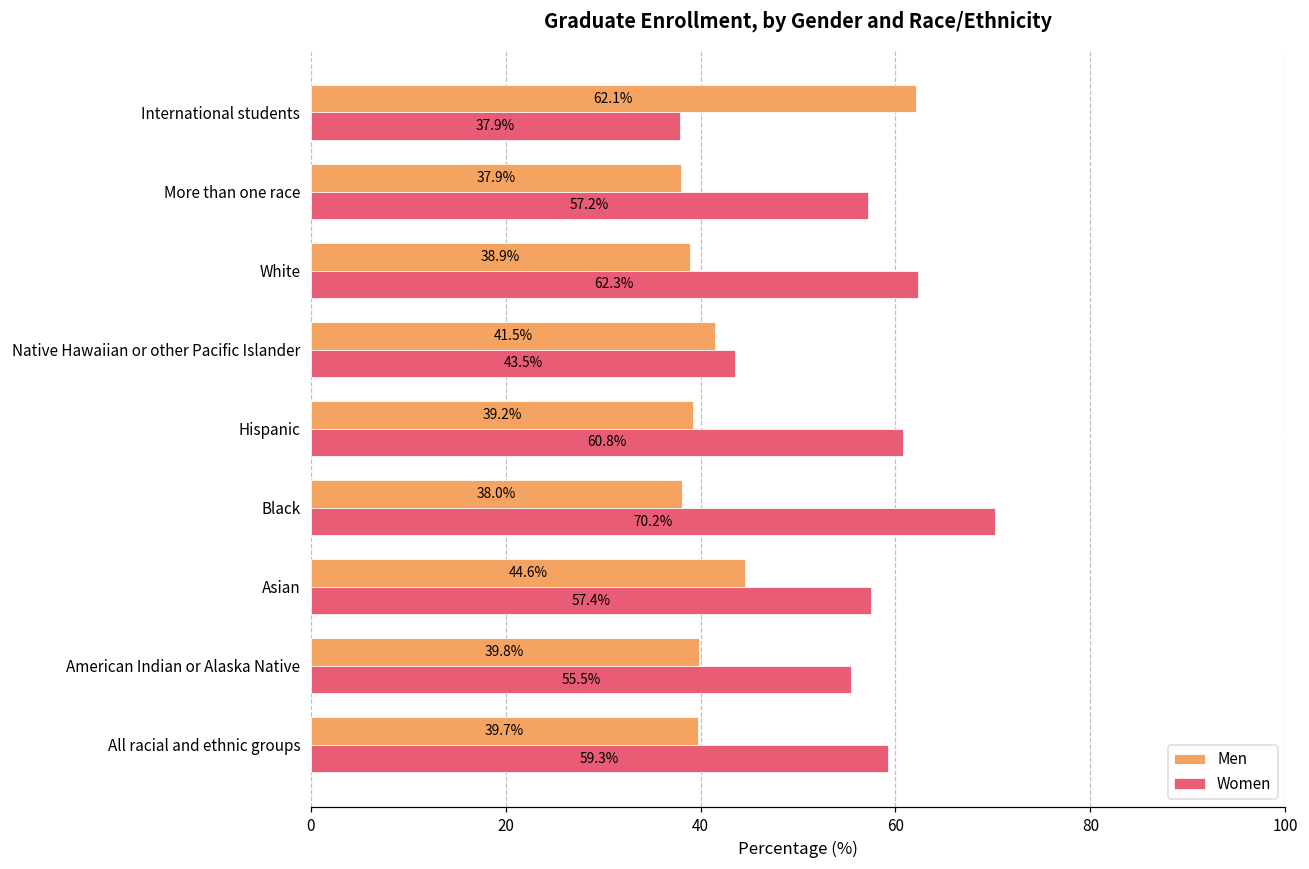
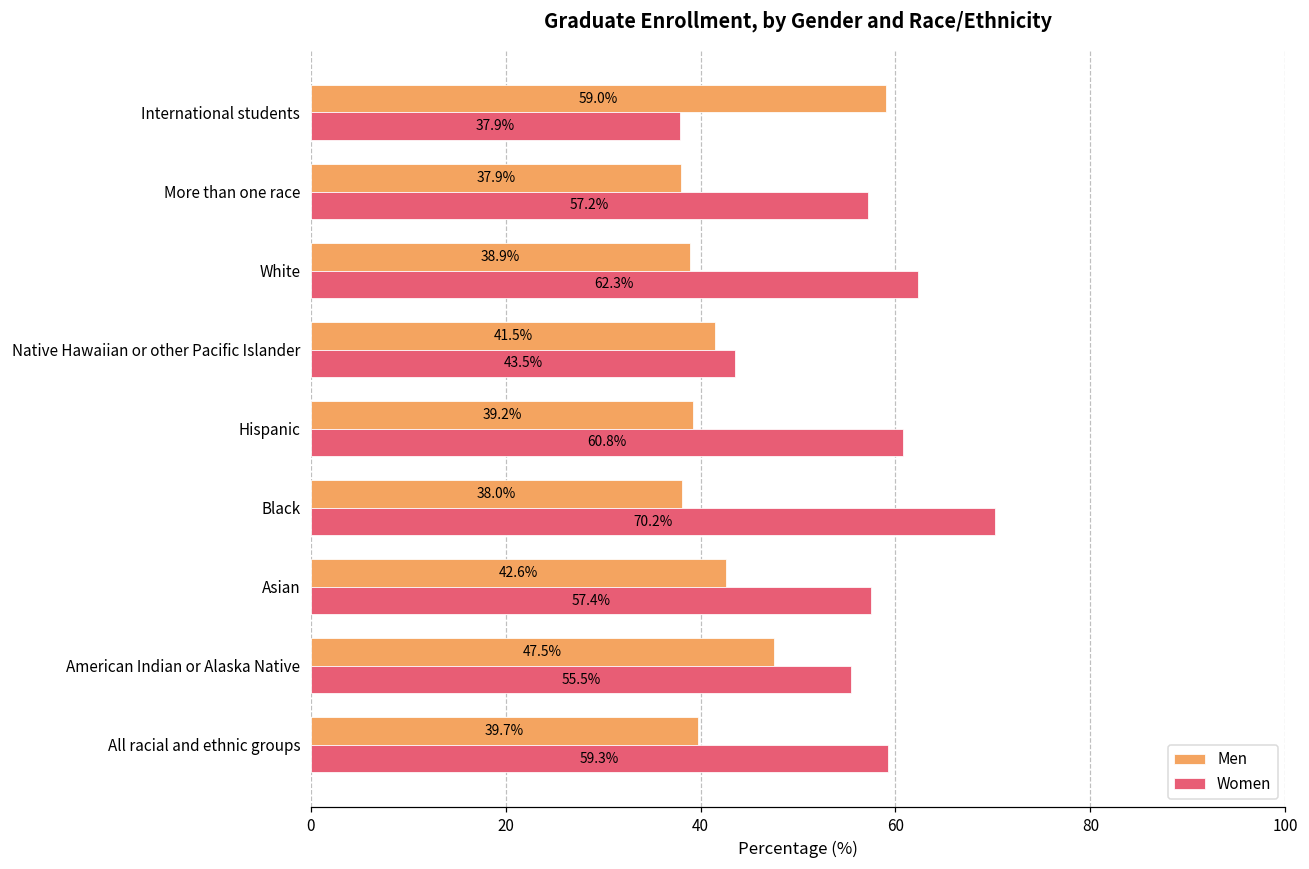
Men, International students: 62.1% -> 59.0%
Men, Asian: 44.6% -> 42.6%
Men, American Indian or Alaska Native: 39.8% -> 47.5%
